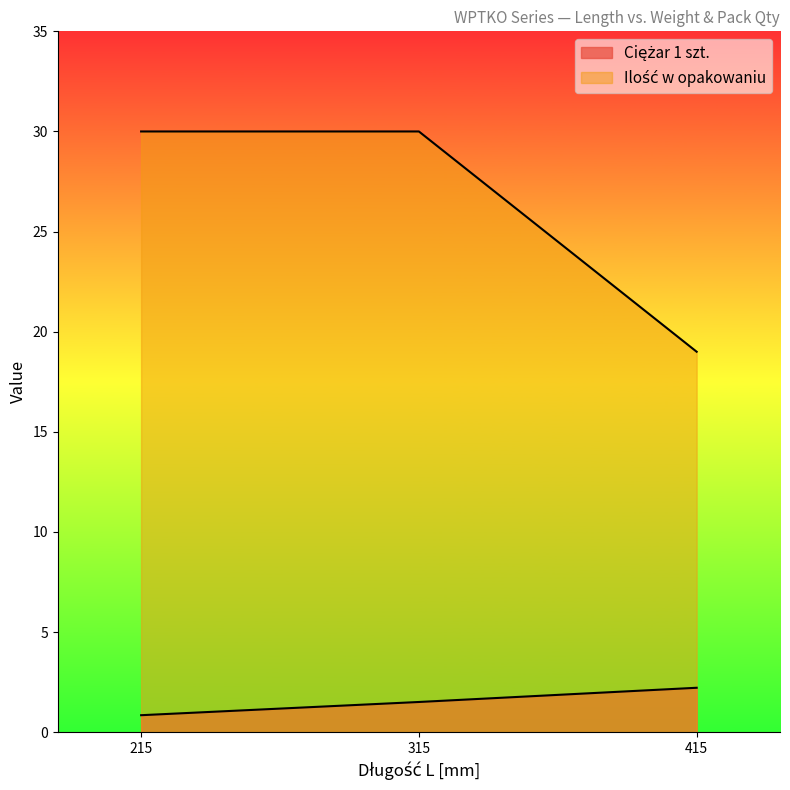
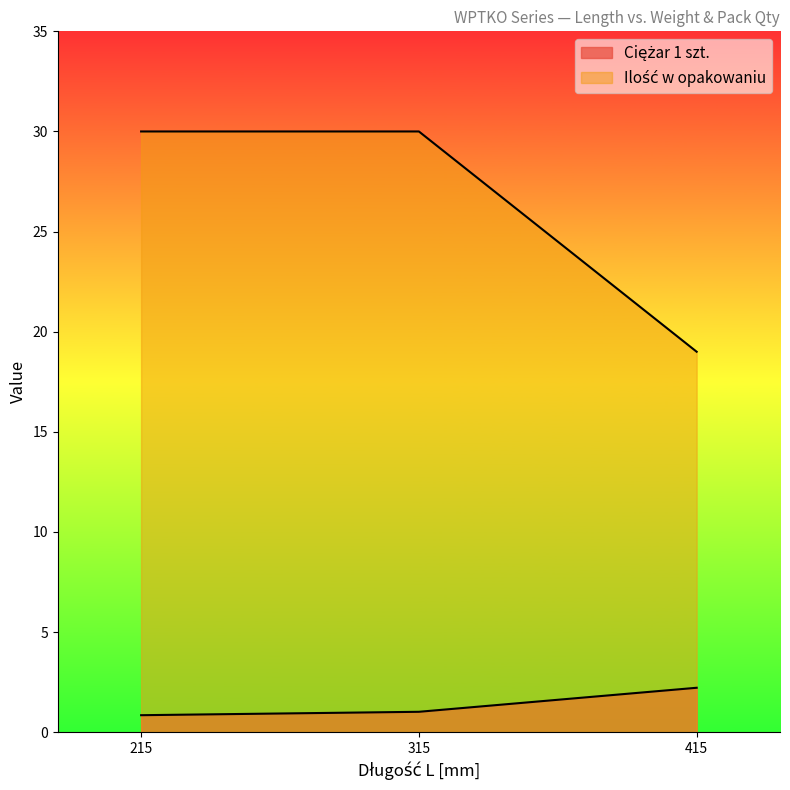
Ciężar 1 szt., 315: 1.5 -> 1.0
